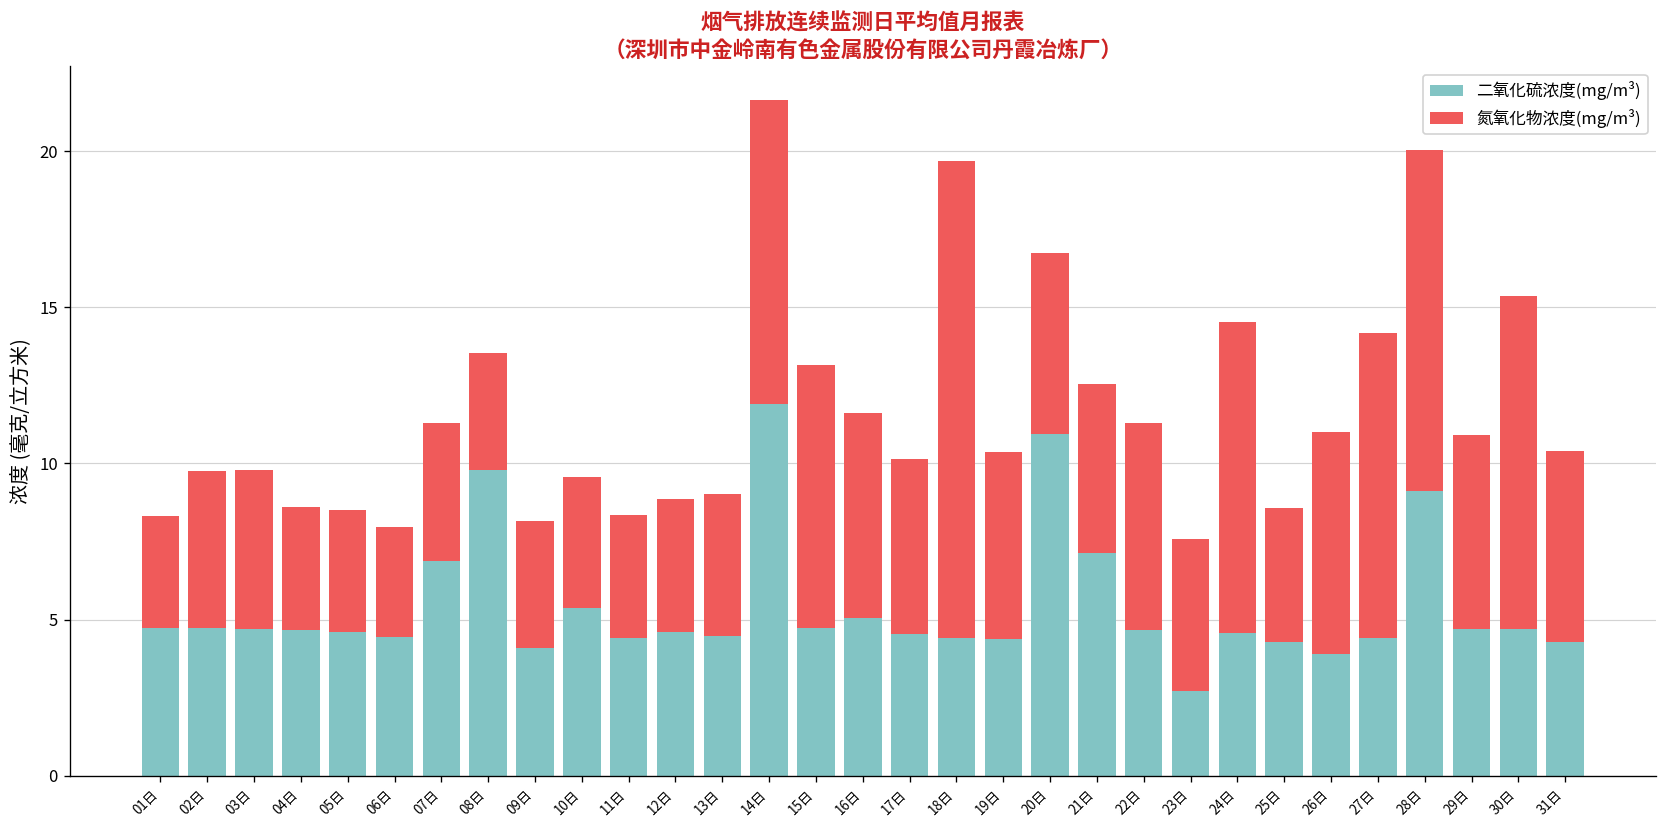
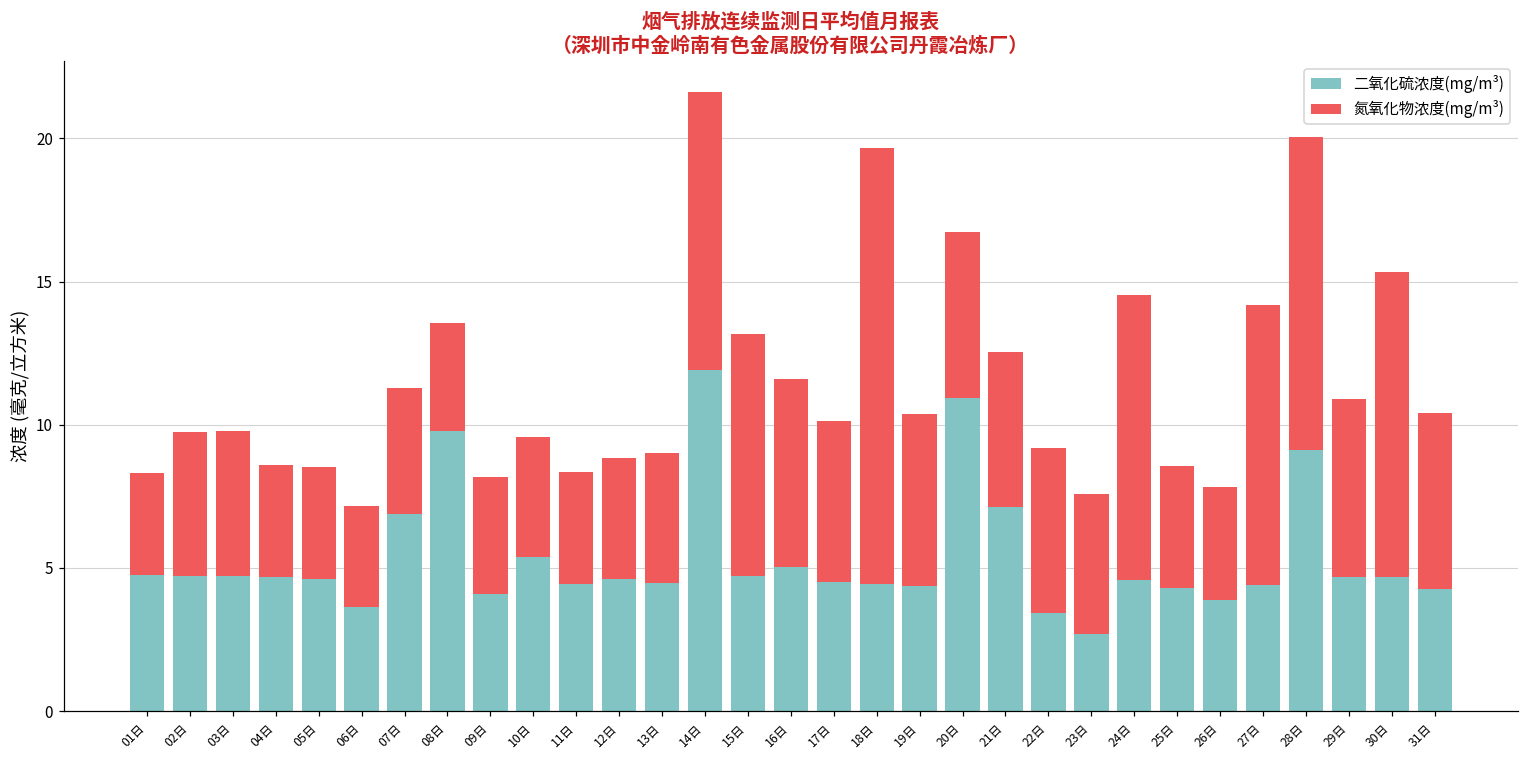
二氧化硫浓度(mg/m³), 06日: 4.5 -> 3.7
二氧化硫浓度(mg/m³), 22日: 4.7 -> 3.4
氮氧化物浓度(mg/m³), 22日: 6.6 -> 5.8
氮氧化物浓度(mg/m³), 26日: 7.1 -> 3.9
